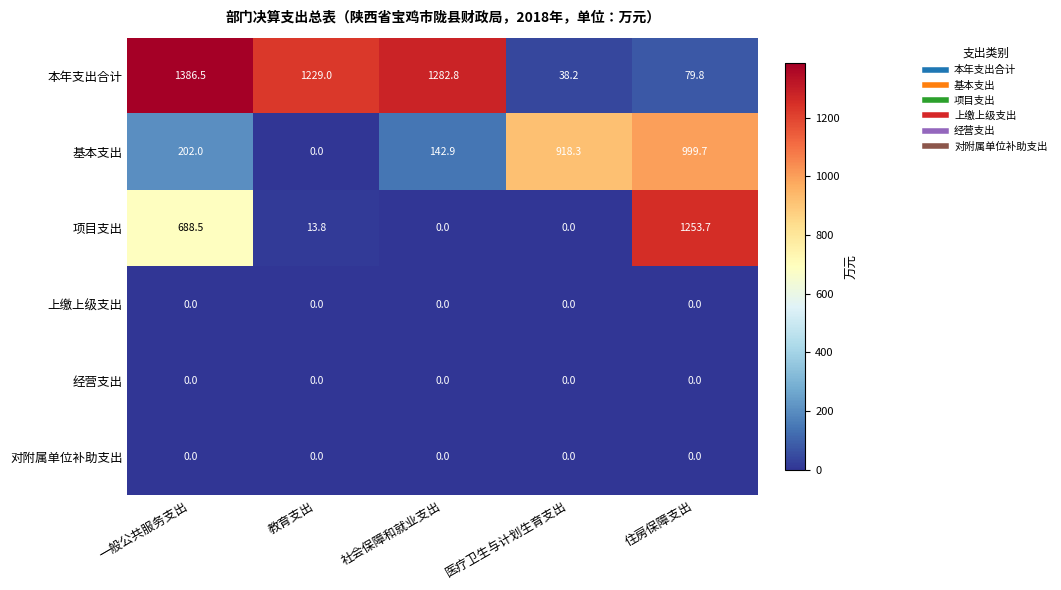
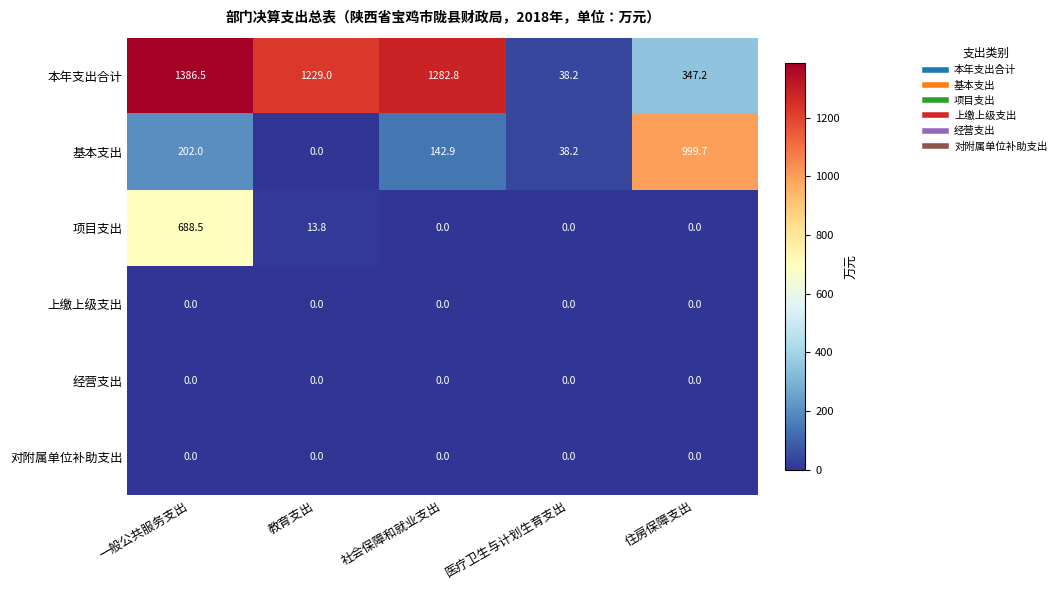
本年支出合计, 住房保障支出: 79.8 -> 347.2
基本支出, 医疗卫生与计划生育支出: 918.3 -> 38.2
项目支出, 住房保障支出: 1253.7 -> 0.0
